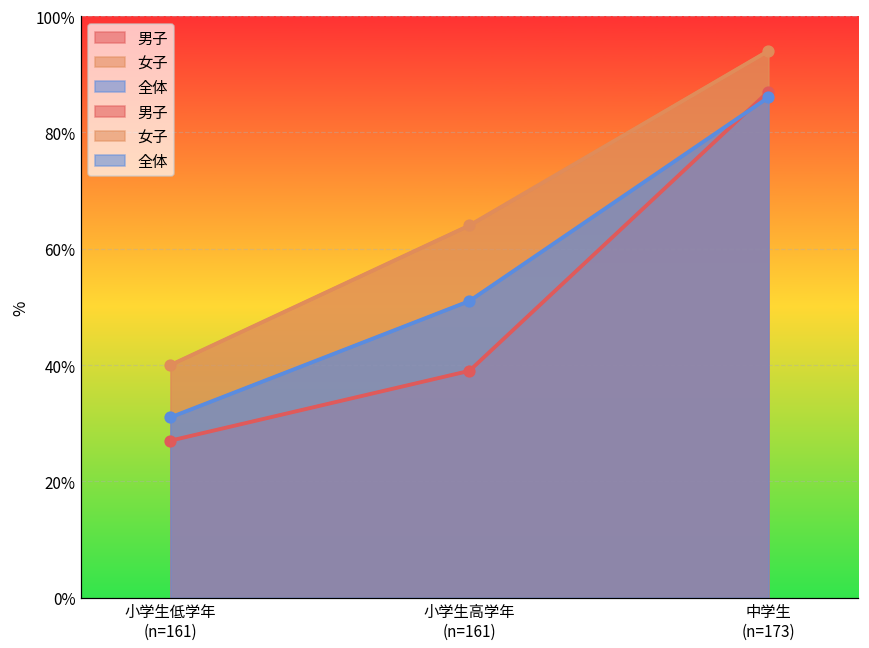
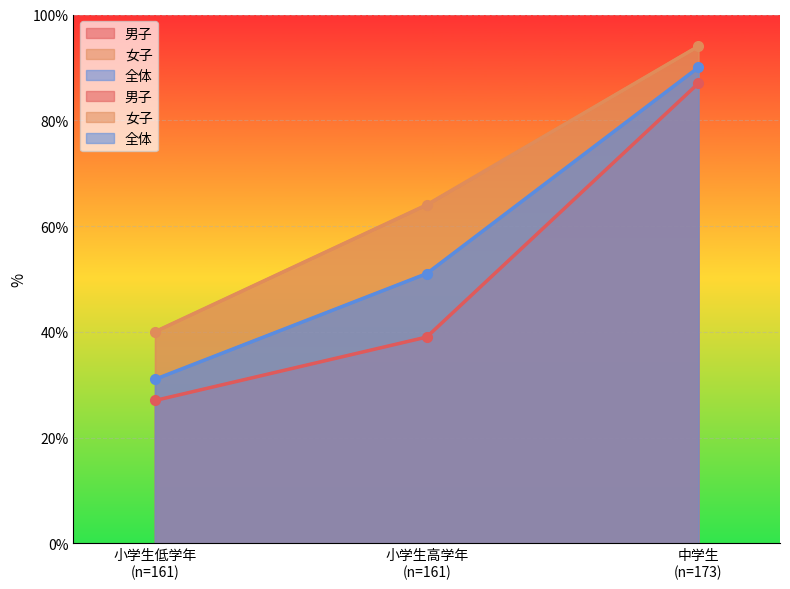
全体, 中学生 (n=173): 86% -> 90%
